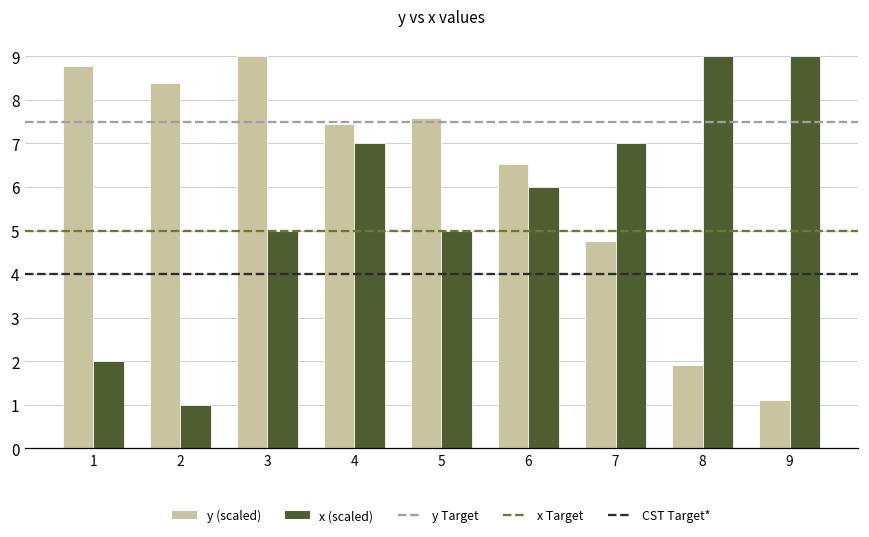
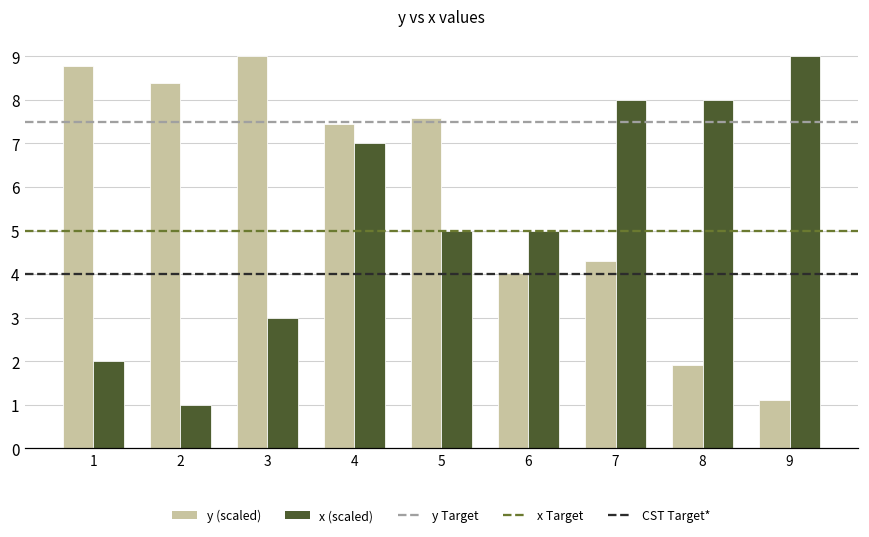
x (scaled), 3: 5 -> 3
y (scaled), 6: 6.5 -> 4.0
x (scaled), 6: 6 -> 5
y (scaled), 7: 4.8 -> 4.3
x (scaled), 7: 7 -> 8
x (scaled), 8: 9 -> 8
